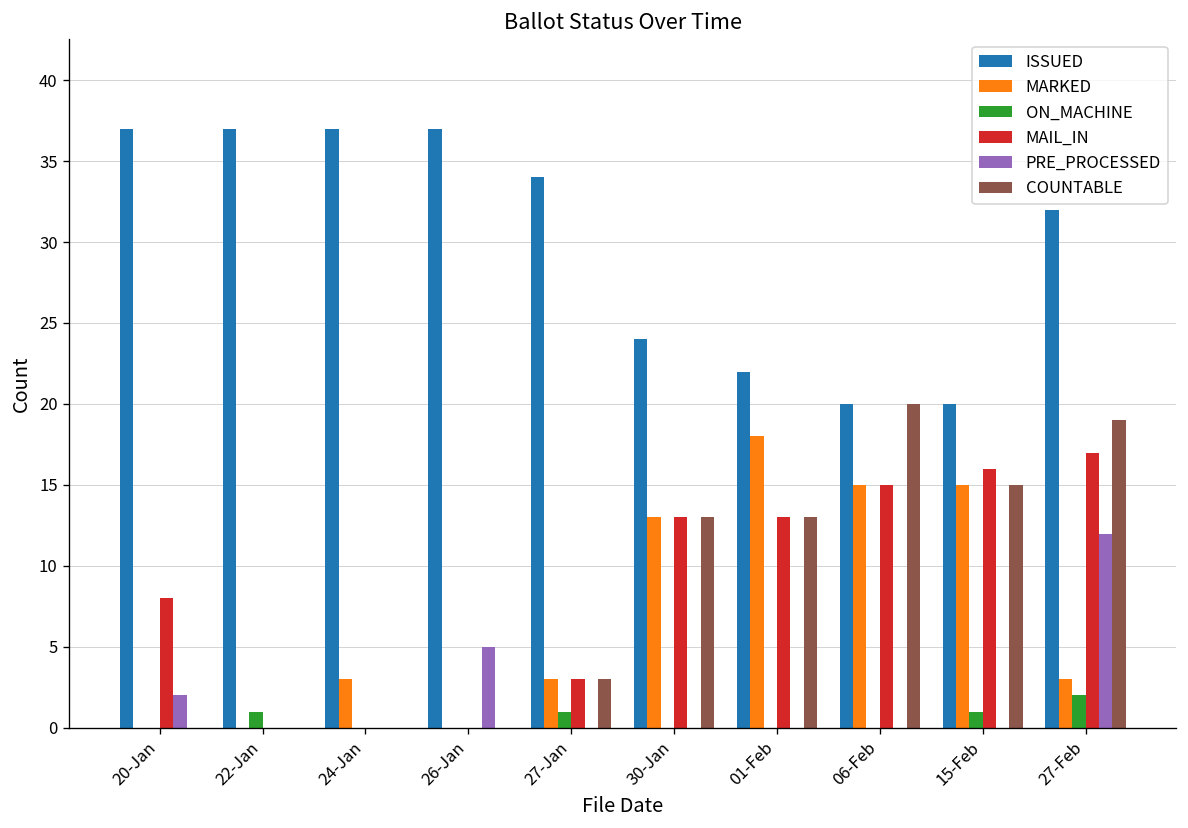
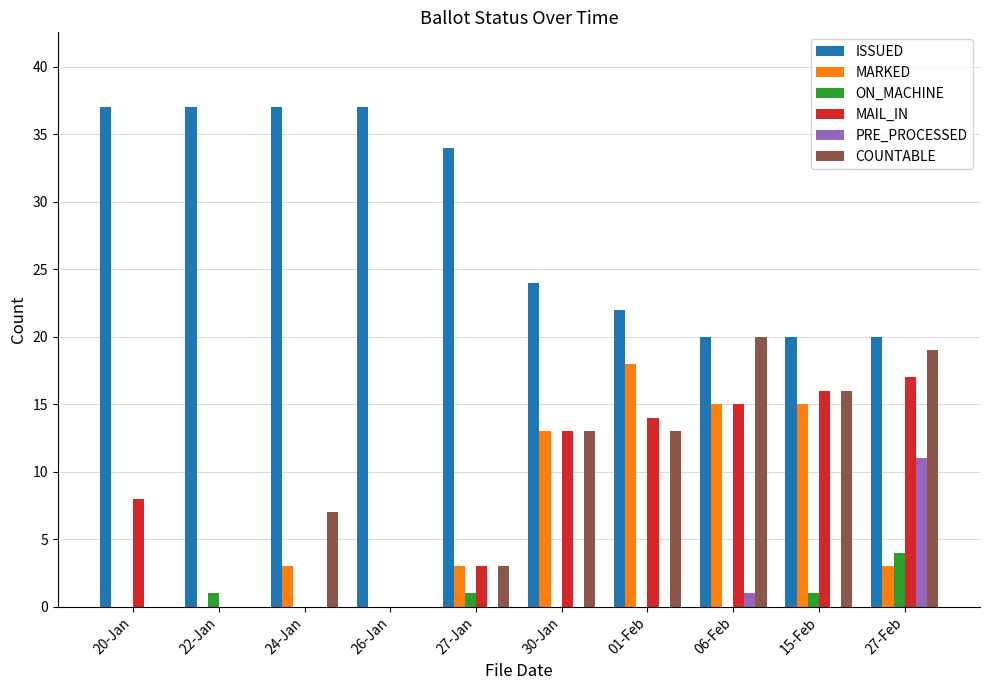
PRE_PROCESSED, 20-Jan: 2 -> 0
COUNTABLE, 24-Jan: 0 -> 7
PRE_PROCESSED, 26-Jan: 5 -> 0
MAIL_IN, 01-Feb: 13 -> 14
PRE_PROCESSED, 06-Feb: 0 -> 1
COUNTABLE, 15-Feb: 15 -> 16
ISSUED, 27-Feb: 32 -> 20
ON_MACHINE, 27-Feb: 2 -> 4
PRE_PROCESSED, 27-Feb: 12 -> 11
